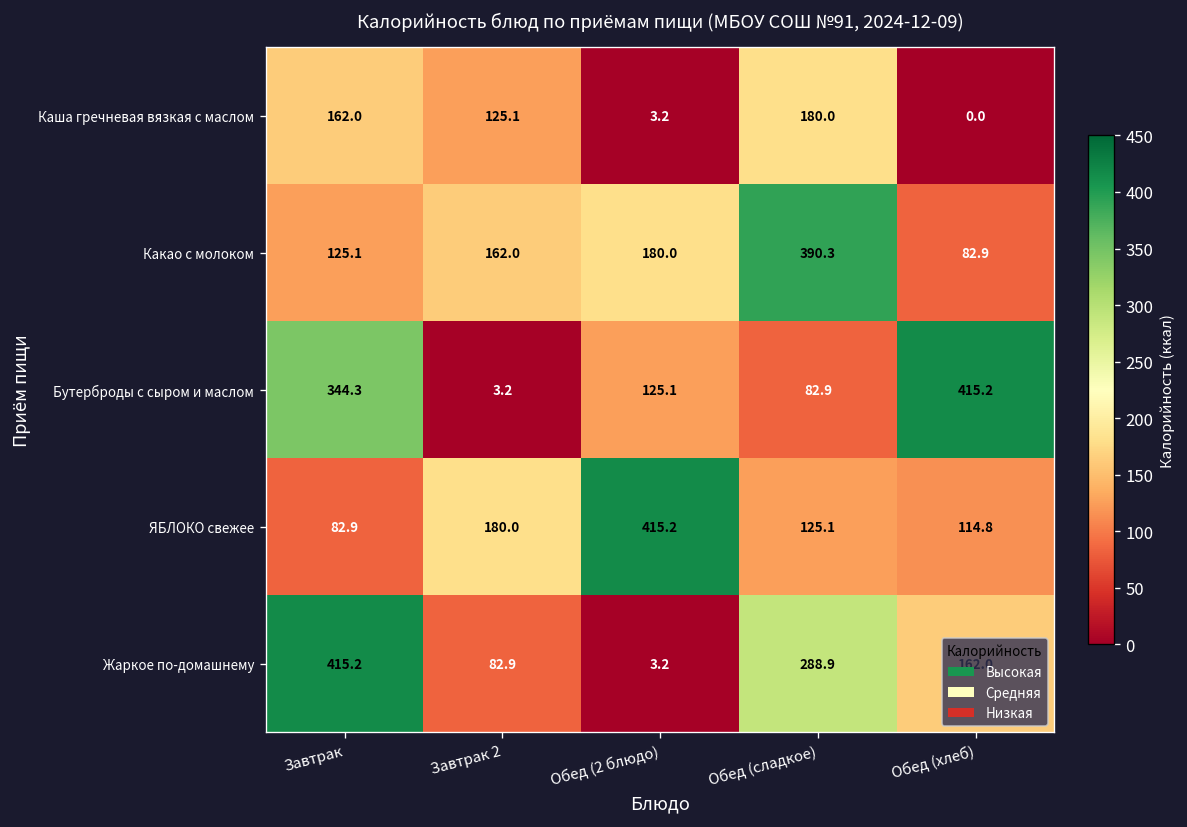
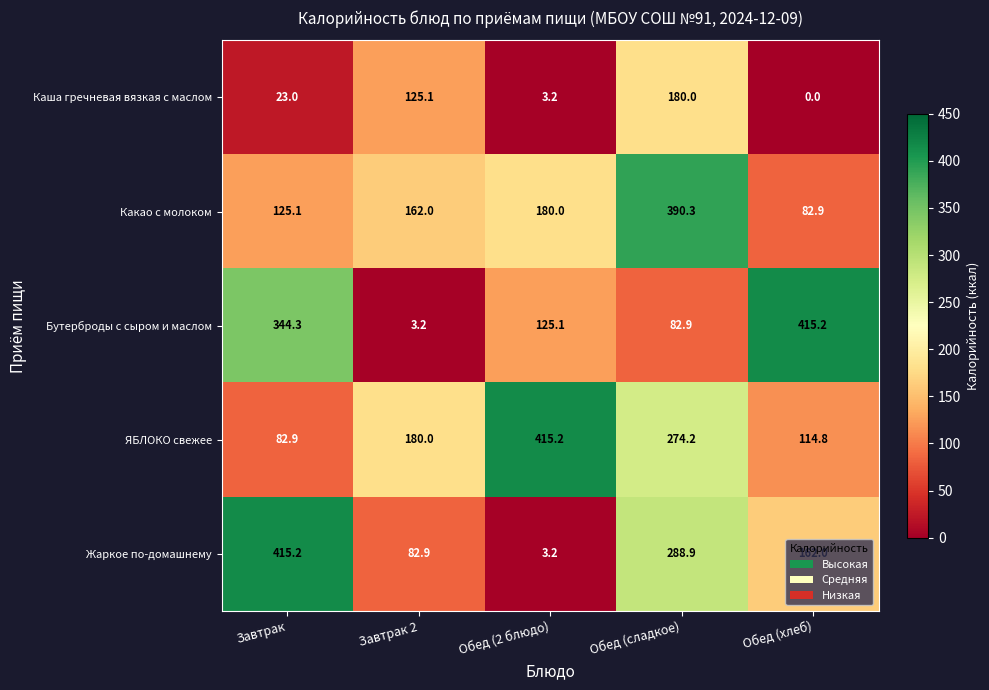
Каша гречневая вязкая с маслом, Завтрак: 162.0 -> 23.0
ЯБЛОКО свежее, Обед (сладкое): 125.1 -> 274.2
